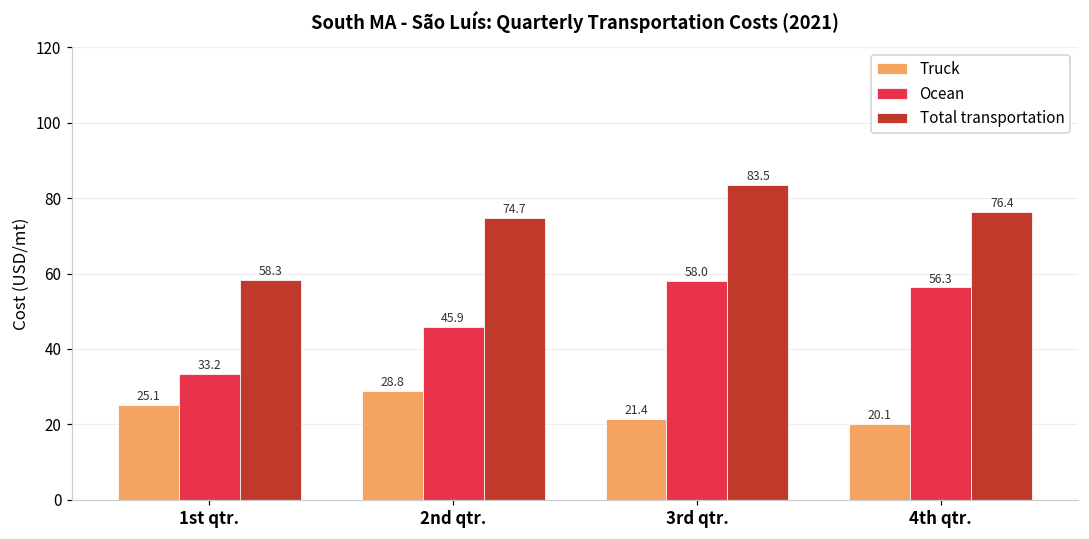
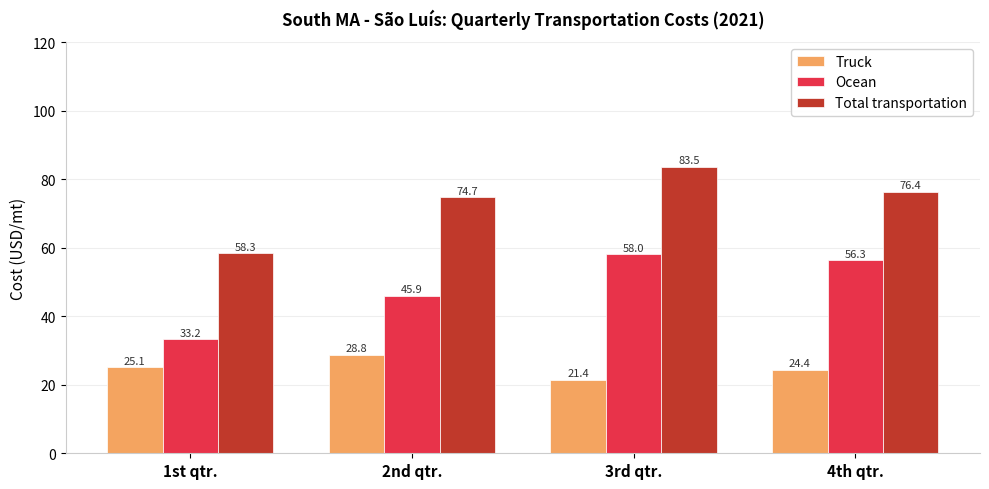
Truck, 4th qtr.: 20.1 -> 24.4
